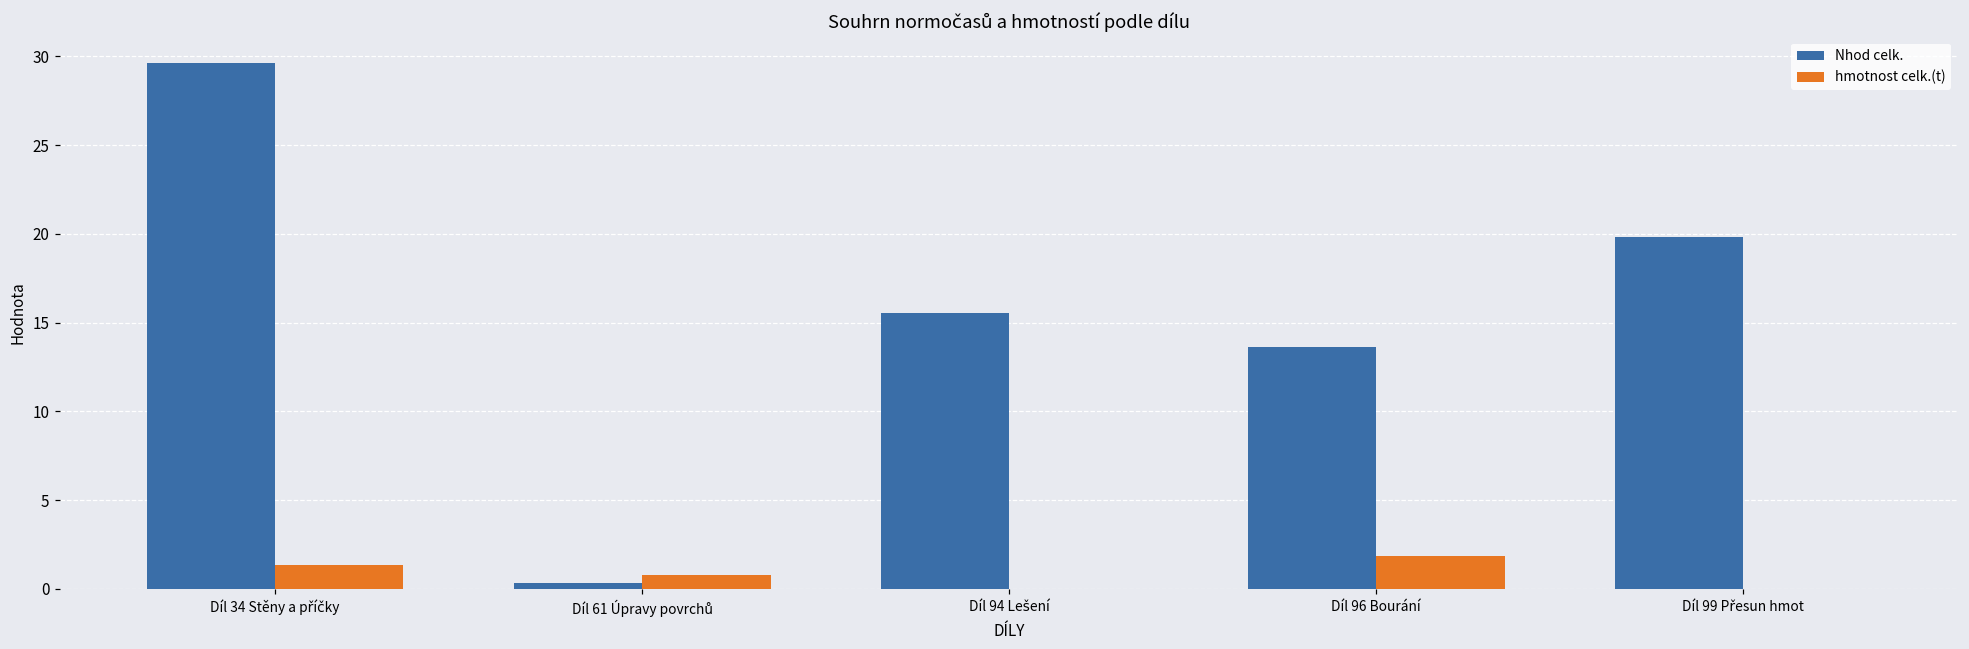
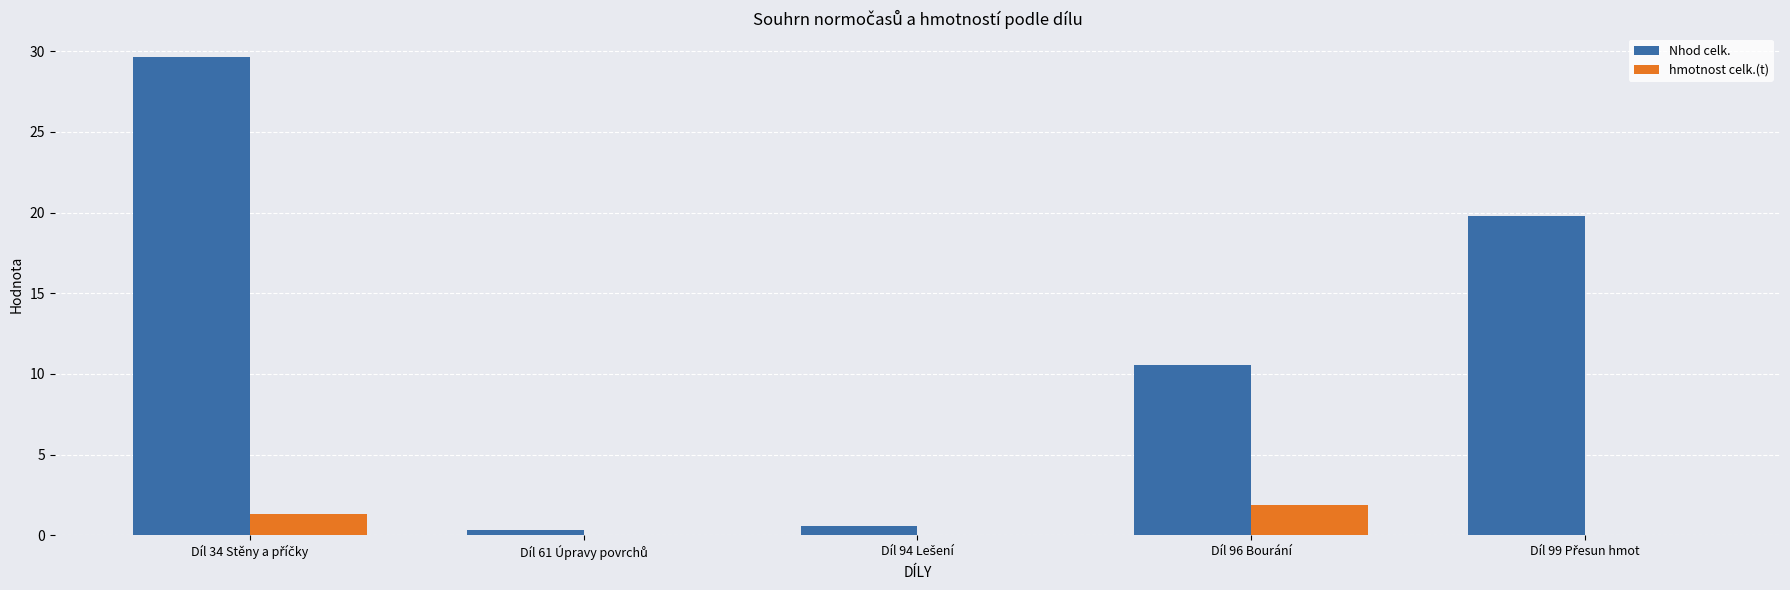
hmotnost celk.(t), Díl 61 Úpravy povrchů: 0.8 -> 0.0
Nhod celk., Díl 94 Lešení: 15.5 -> 0.6
Nhod celk., Díl 96 Bourání: 13.6 -> 10.6
